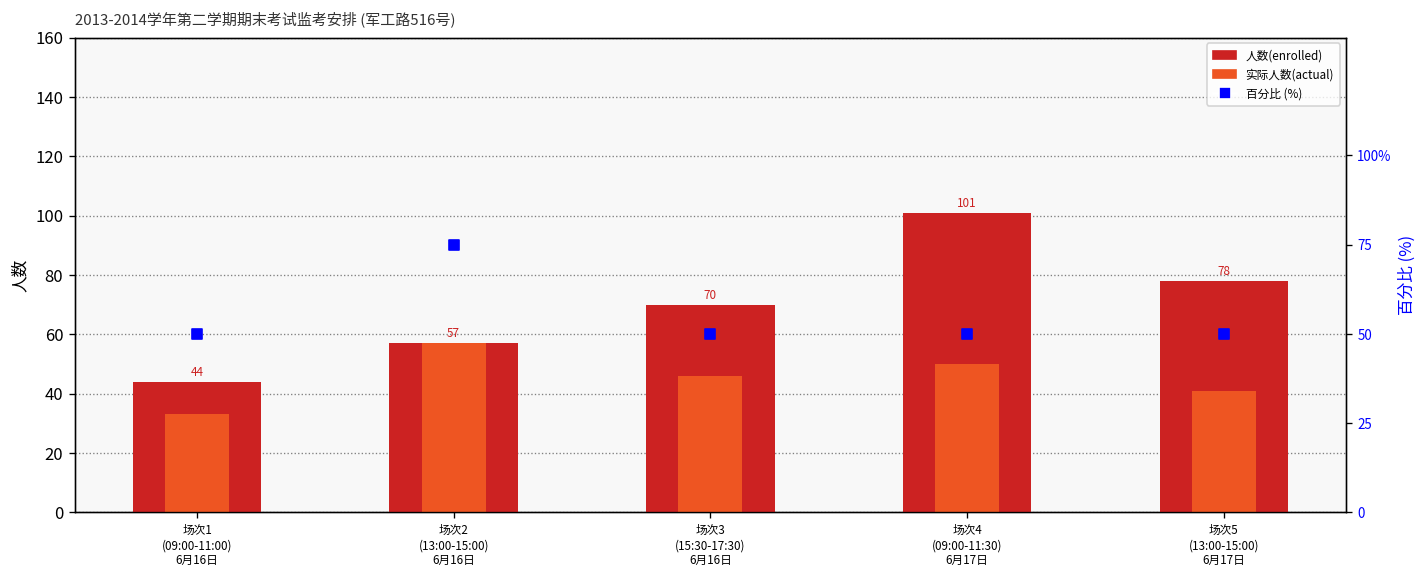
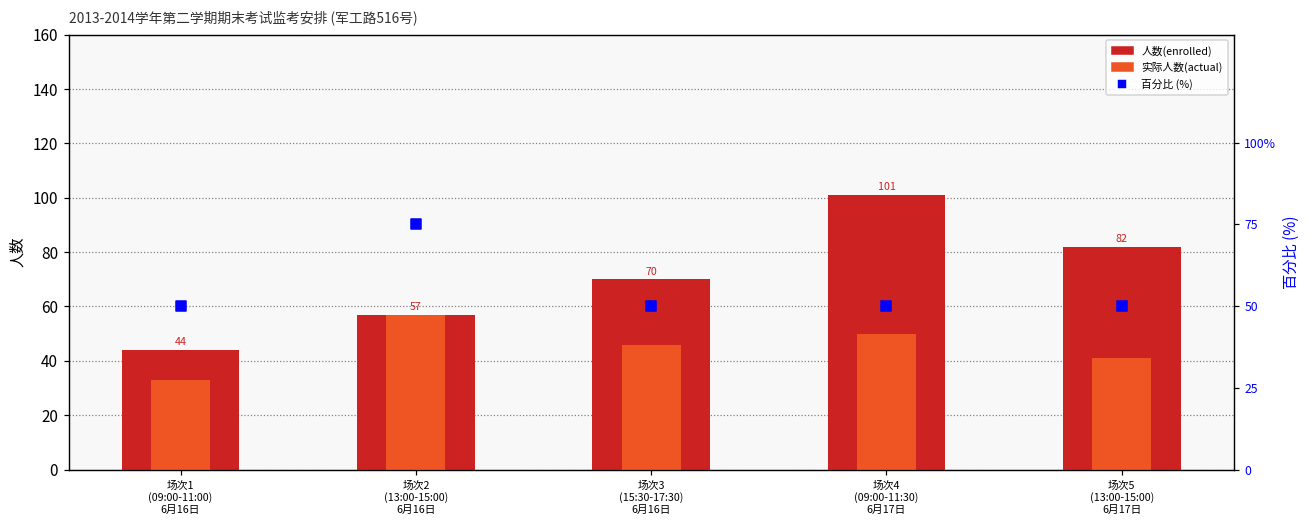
人数(enrolled), 场次5 (13:00-15:00) 6月17日: 78 -> 82
